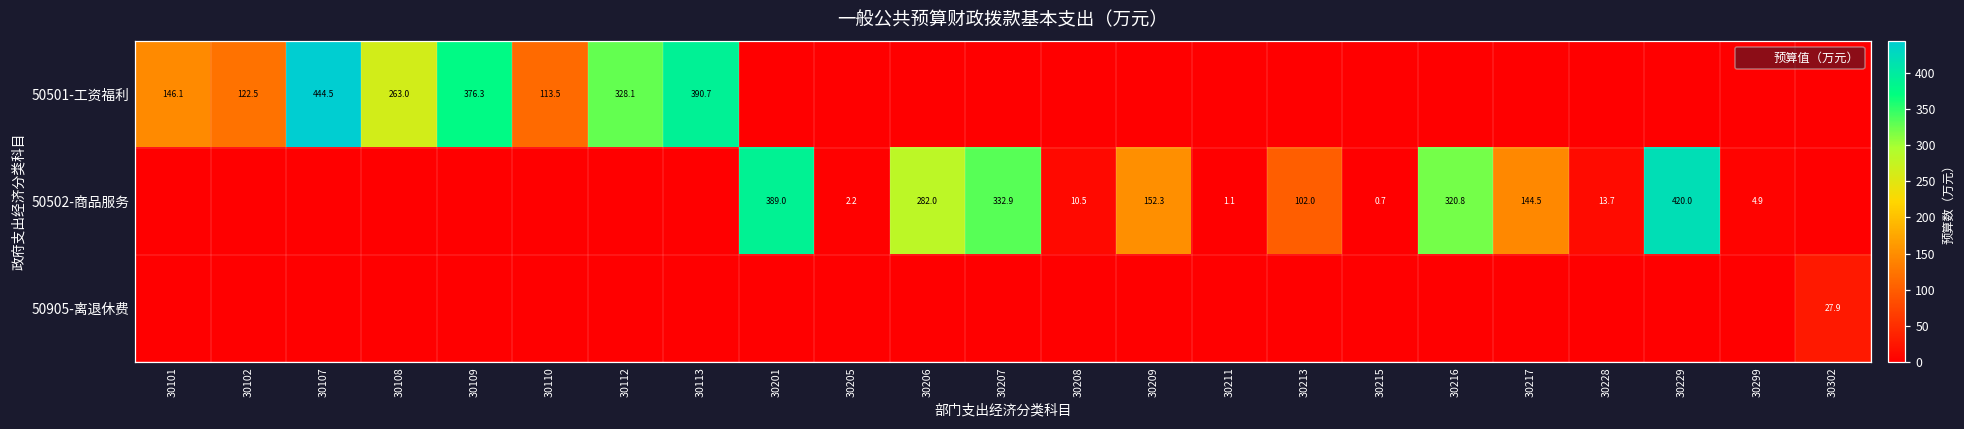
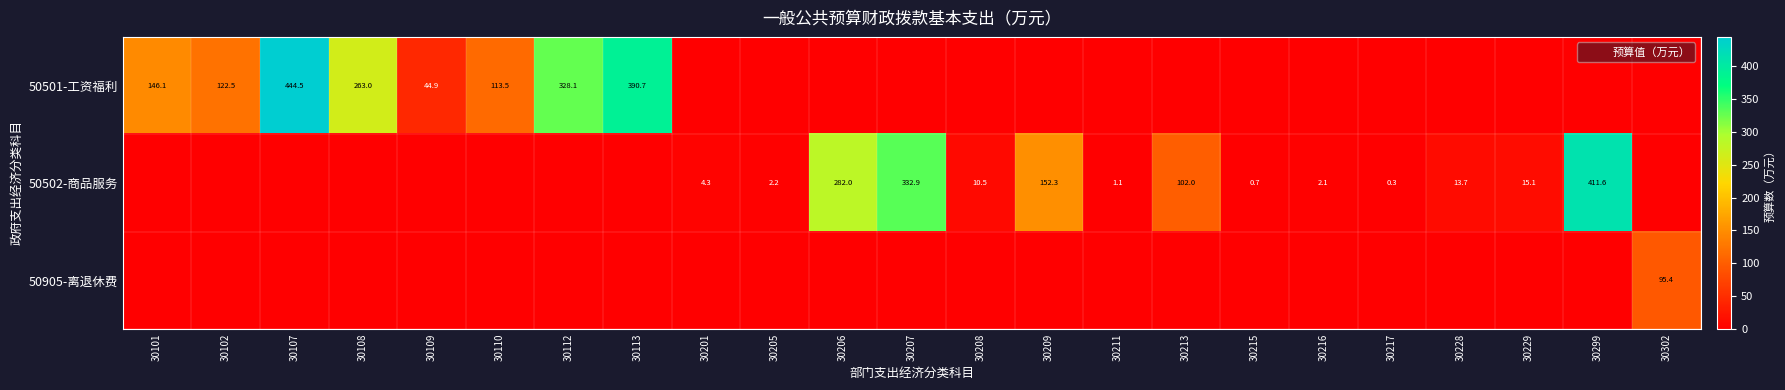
50501-工资福利, 30109: 376.3 -> 44.9
50502-商品服务, 30201: 389.0 -> 4.3
50502-商品服务, 30216: 320.8 -> 2.1
50502-商品服务, 30217: 144.5 -> 0.3
50502-商品服务, 30229: 420.0 -> 15.1
50502-商品服务, 30299: 4.9 -> 411.6
50905-离退休费, 30302: 27.9 -> 95.4
